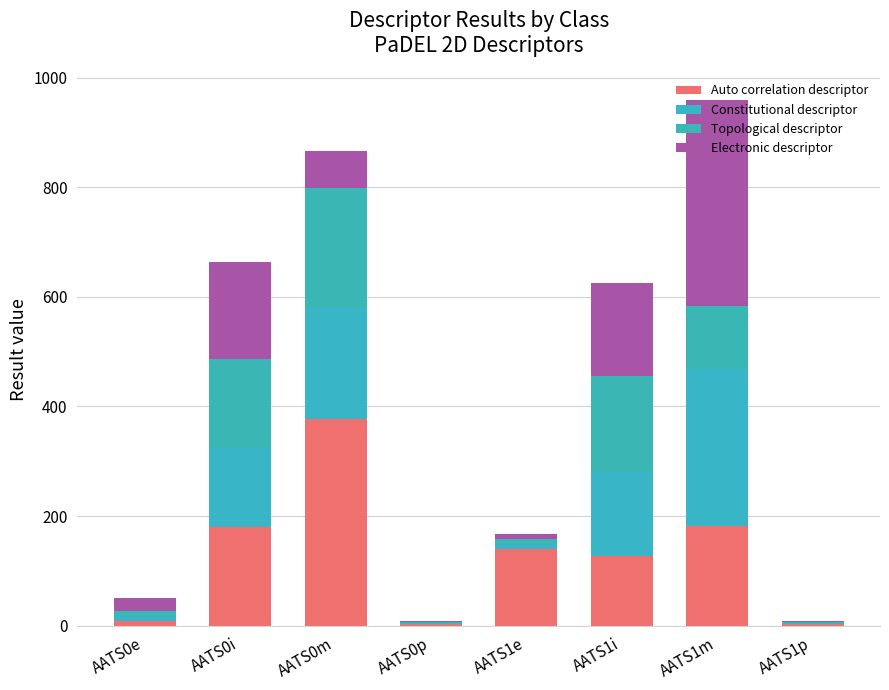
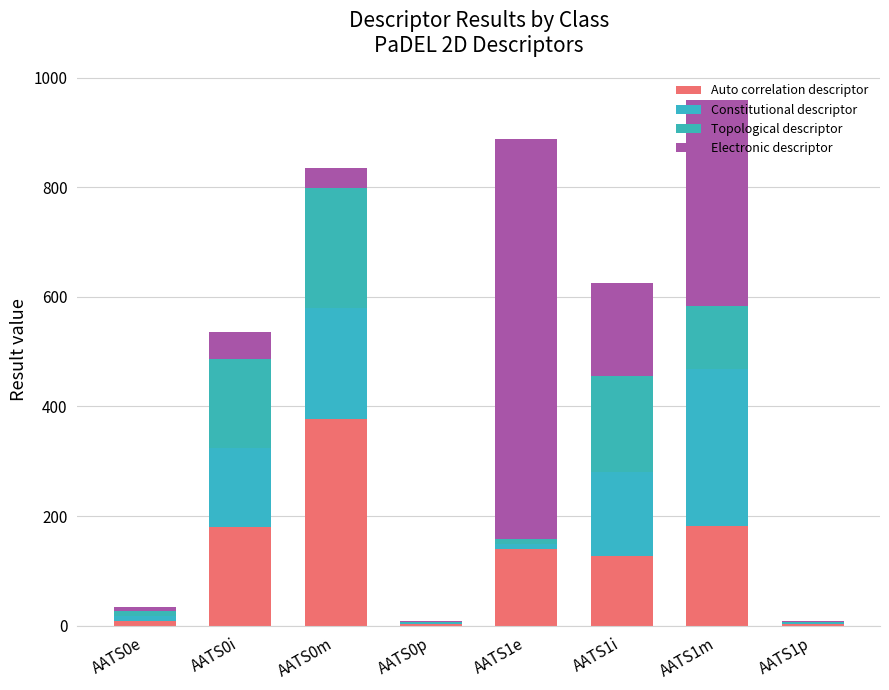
Electronic descriptor, AATS0e: 20 -> 10
Electronic descriptor, AATS0i: 180 -> 50
Electronic descriptor, AATS0m: 70 -> 40
Electronic descriptor, AATS1e: 10 -> 730
